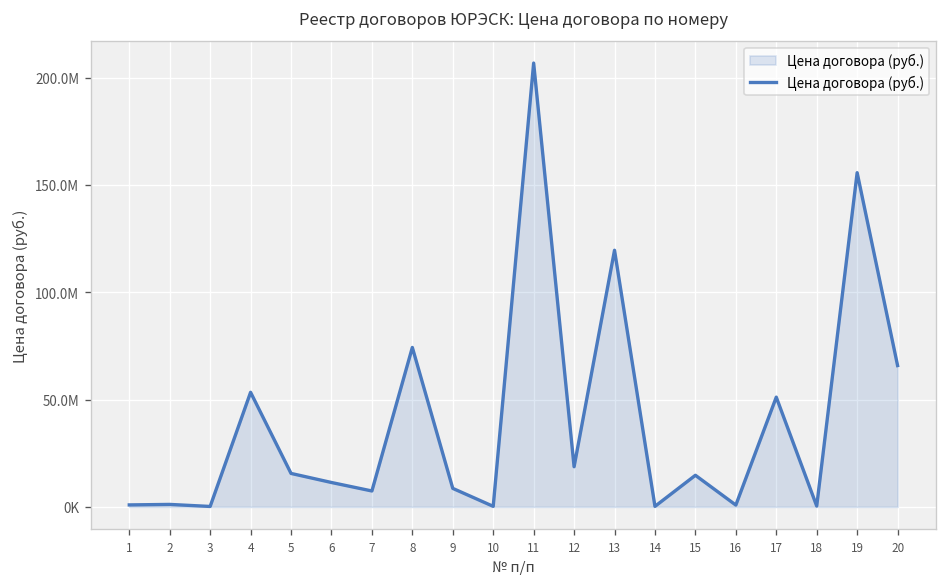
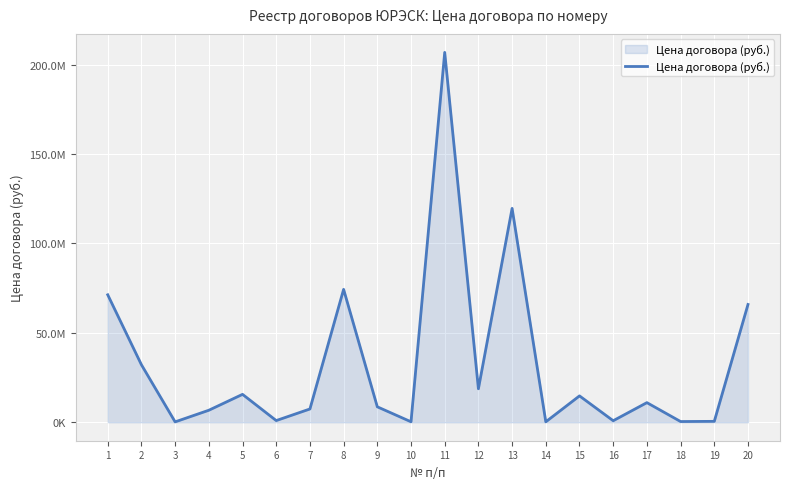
1: 1000000 -> 71000000
2: 1000000 -> 32000000
4: 53000000 -> 7000000
6: 11000000 -> 1000000
17: 51000000 -> 11000000
19: 156000000 -> 0
